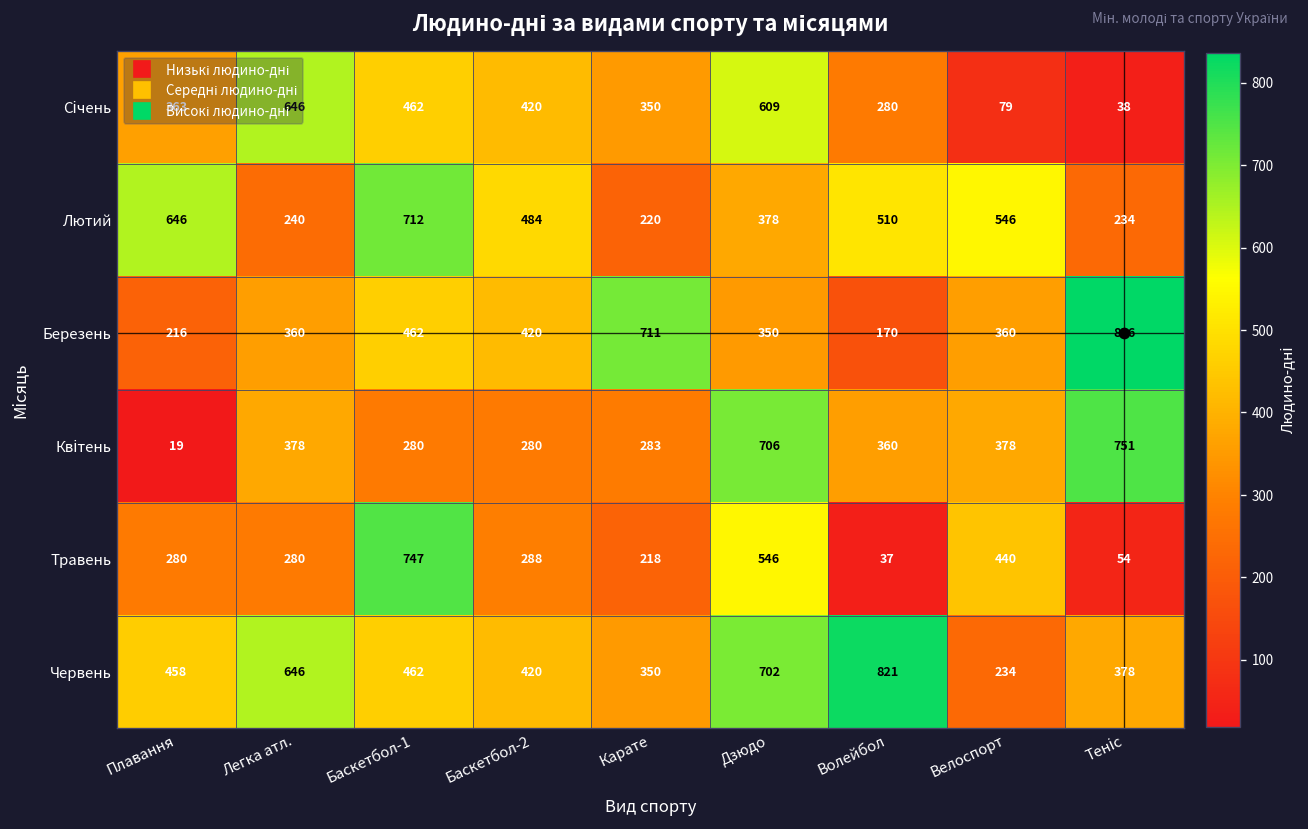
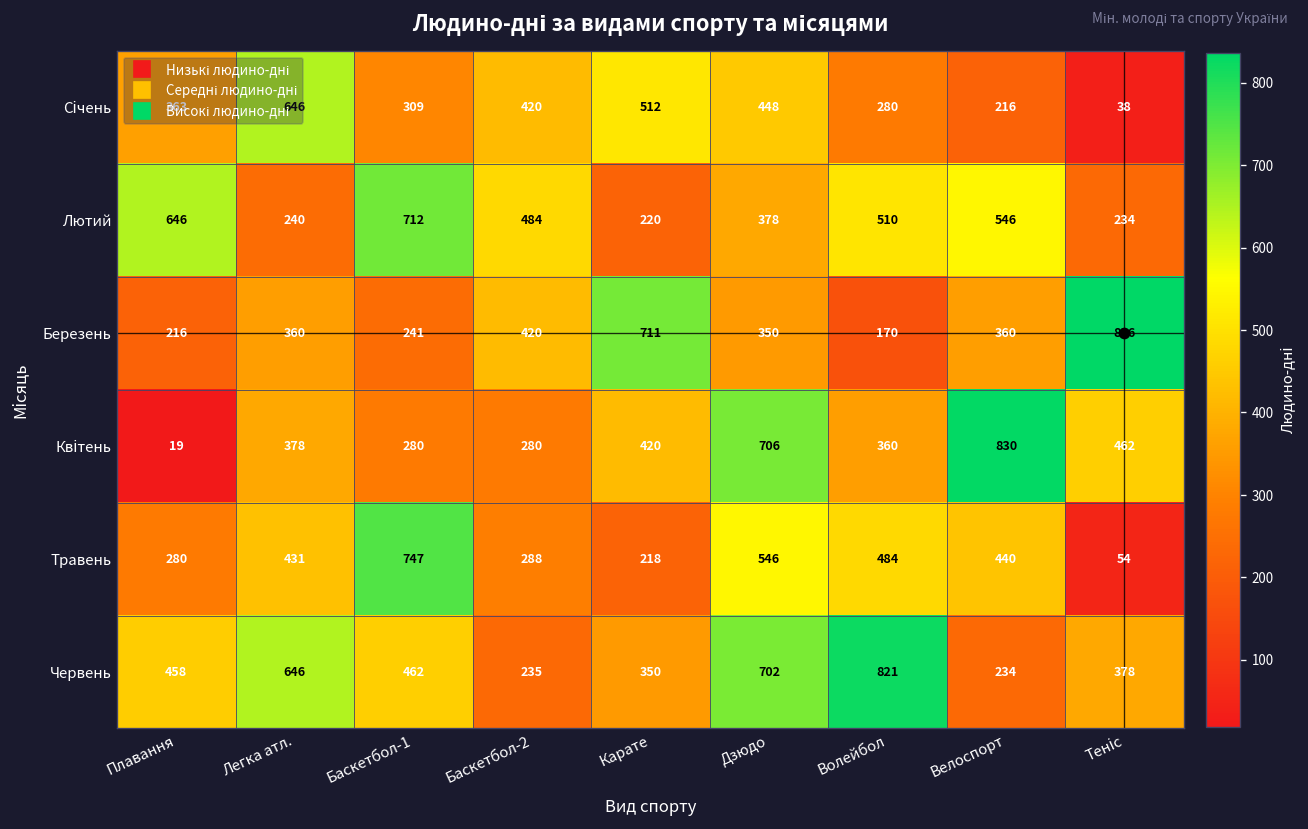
Січень, Баскетбол-1: 462 -> 309
Січень, Карате: 350 -> 512
Січень, Дзюдо: 609 -> 448
Січень, Велоспорт: 79 -> 216
Березень, Баскетбол-1: 462 -> 241
Квітень, Карате: 283 -> 420
Квітень, Велоспорт: 378 -> 830
Квітень, Теніс: 751 -> 462
Травень, Легка атл.: 280 -> 431
Травень, Волейбол: 37 -> 484
Червень, Баскетбол-2: 420 -> 235
